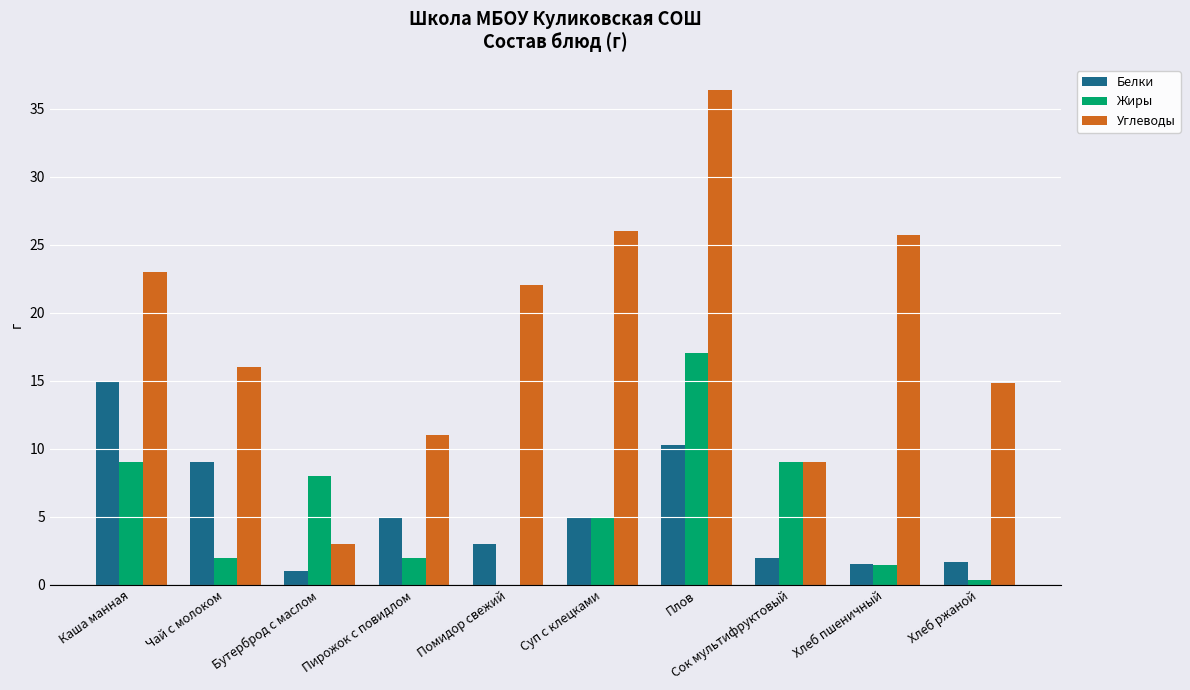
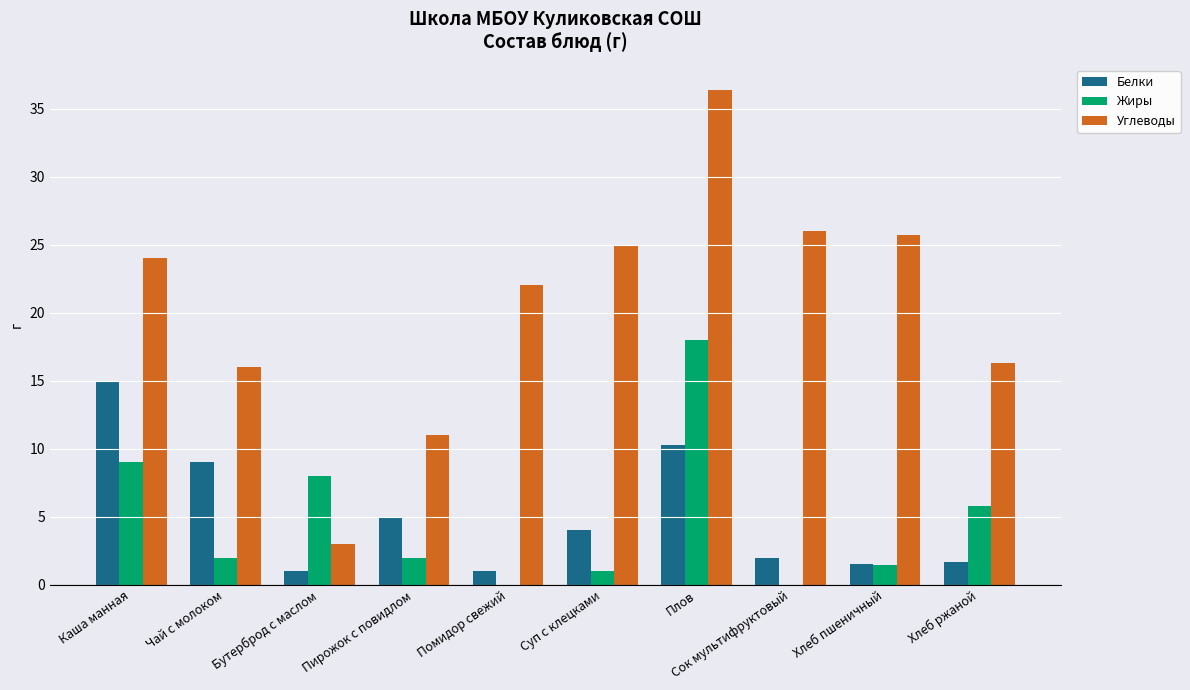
Углеводы, Каша манная: 23 -> 24
Белки, Помидор свежий: 3 -> 1
Белки, Суп с клецками: 5 -> 4
Жиры, Суп с клецками: 5 -> 1
Углеводы, Суп с клецками: 26 -> 25
Жиры, Плов: 17 -> 18
Жиры, Сок мультифруктовый: 9 -> 0
Углеводы, Сок мультифруктовый: 9 -> 26
Жиры, Хлеб ржаной: 0.3 -> 5.8
Углеводы, Хлеб ржаной: 14.8 -> 16.3
